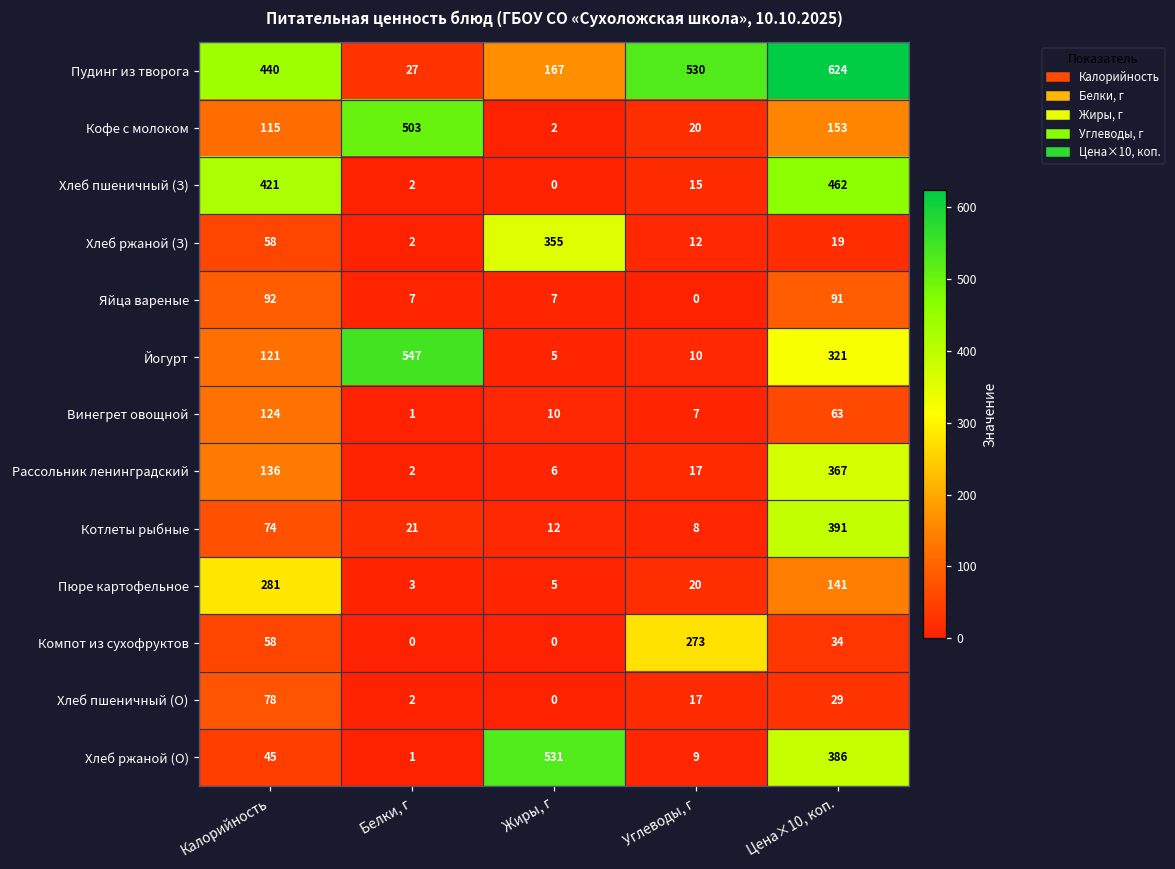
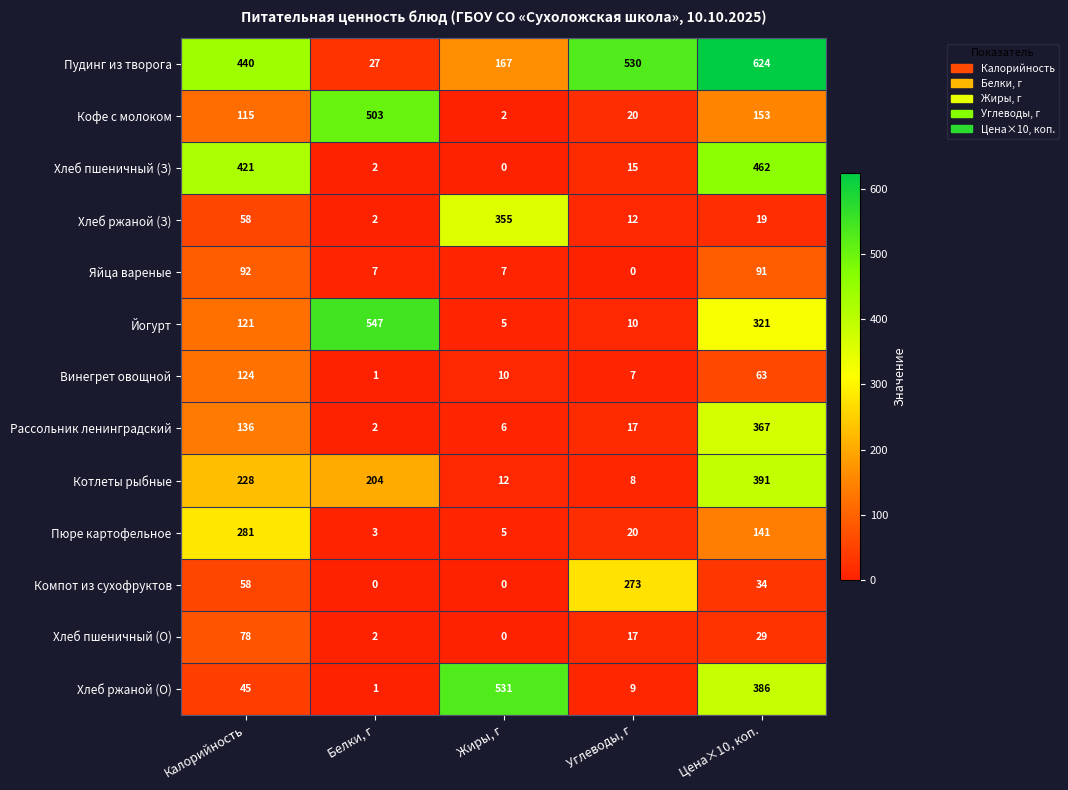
Котлеты рыбные, Калорийность: 74 -> 228
Котлеты рыбные, Белки, г: 21 -> 204
